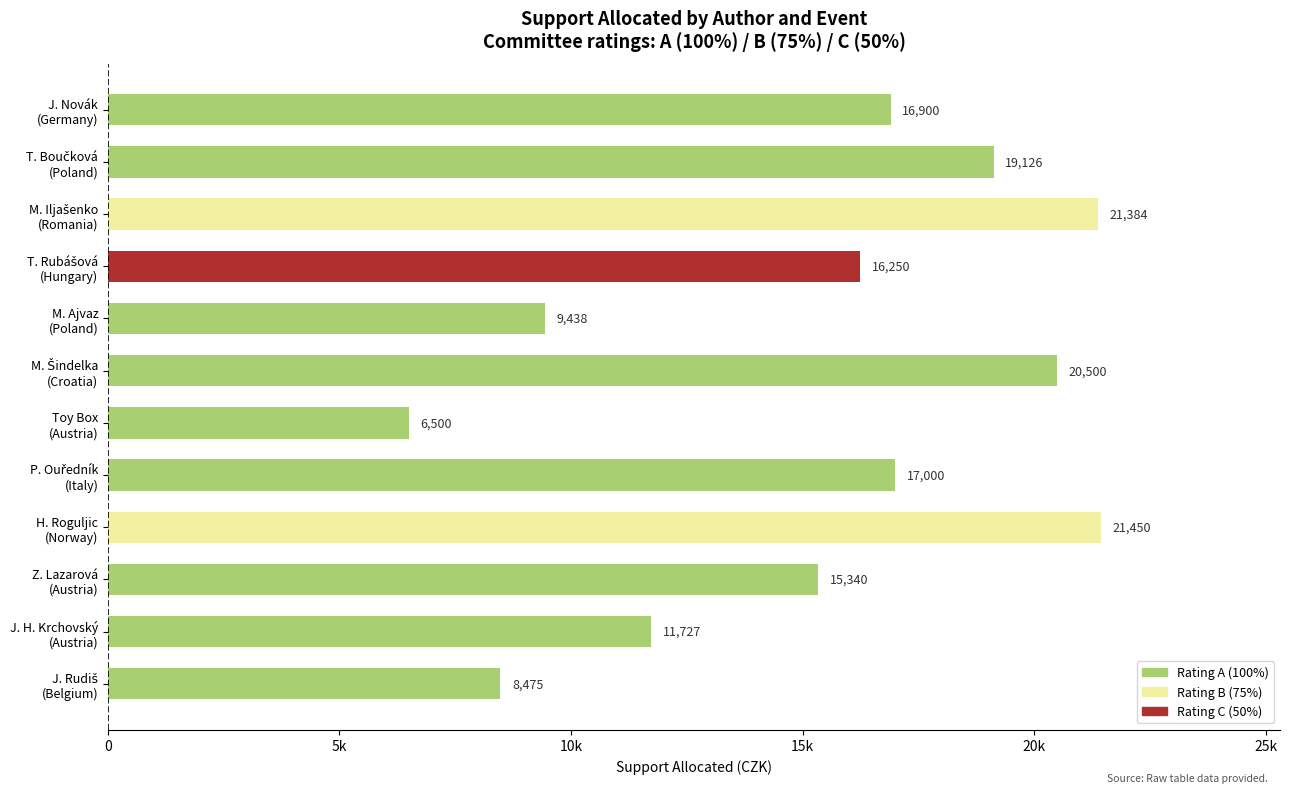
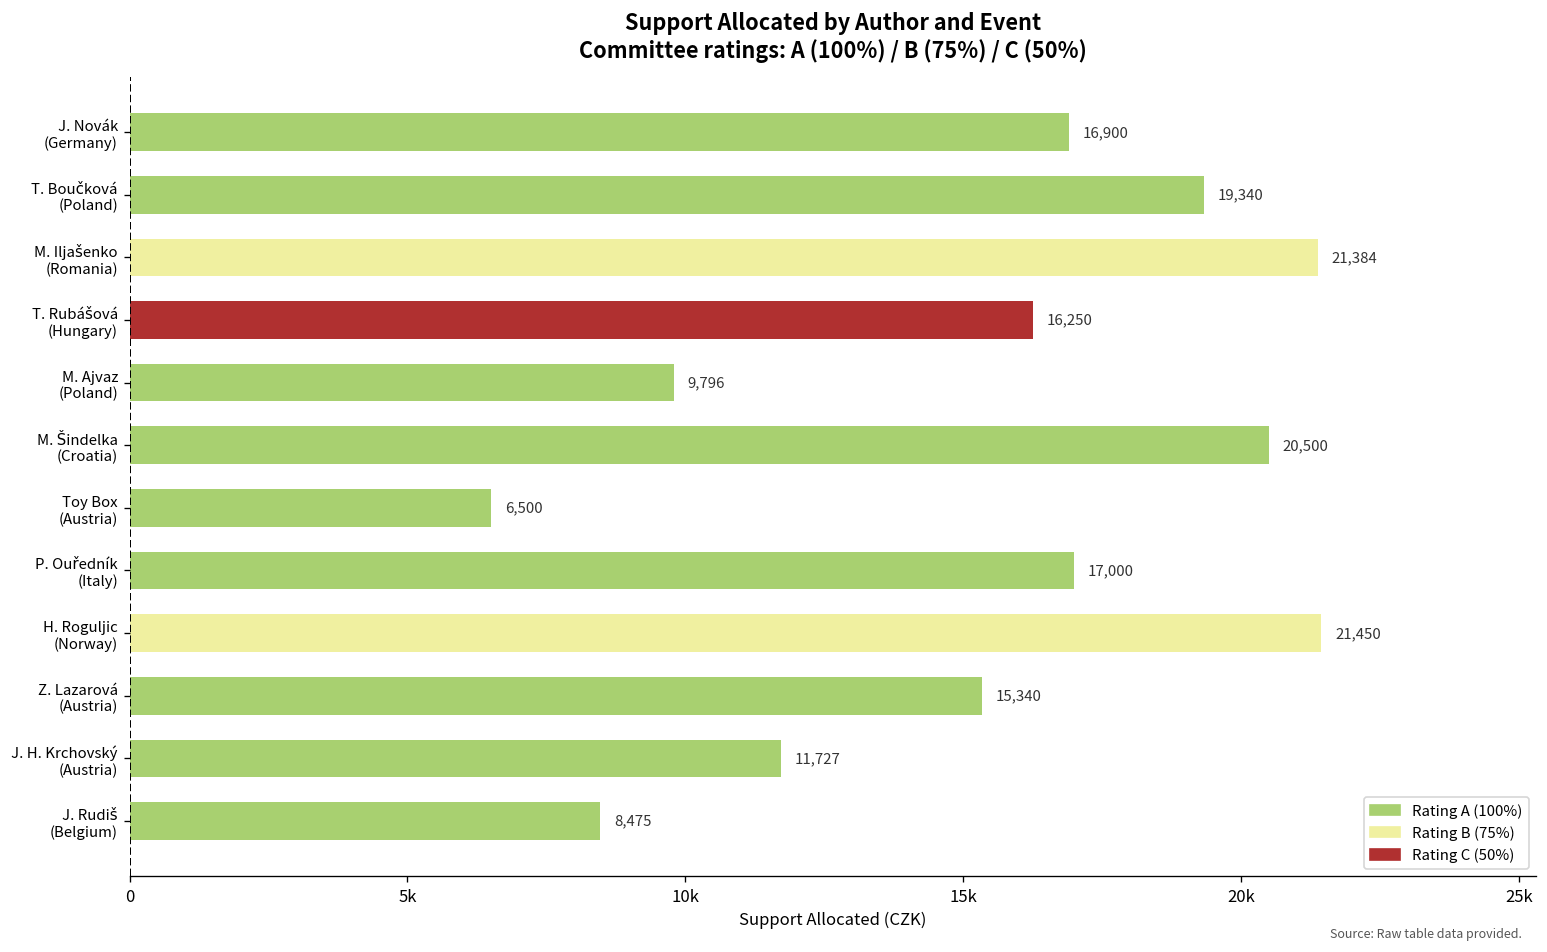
T. Boučková (Poland): 19,126 -> 19,340
M. Ajvaz (Poland): 9,438 -> 9,796
